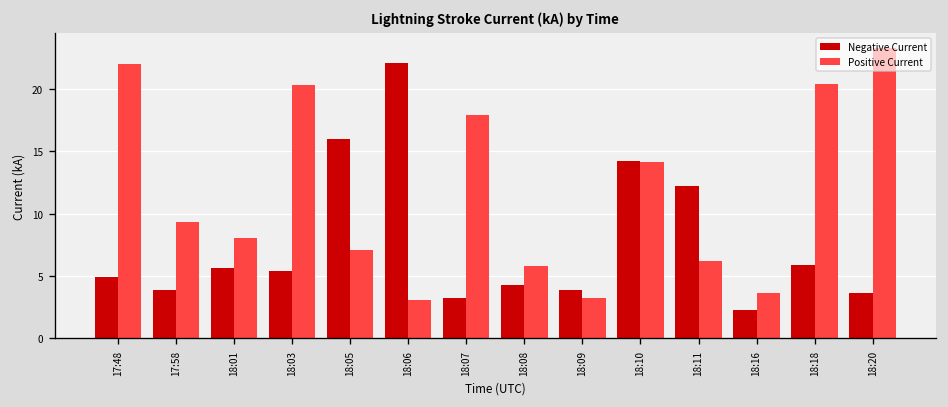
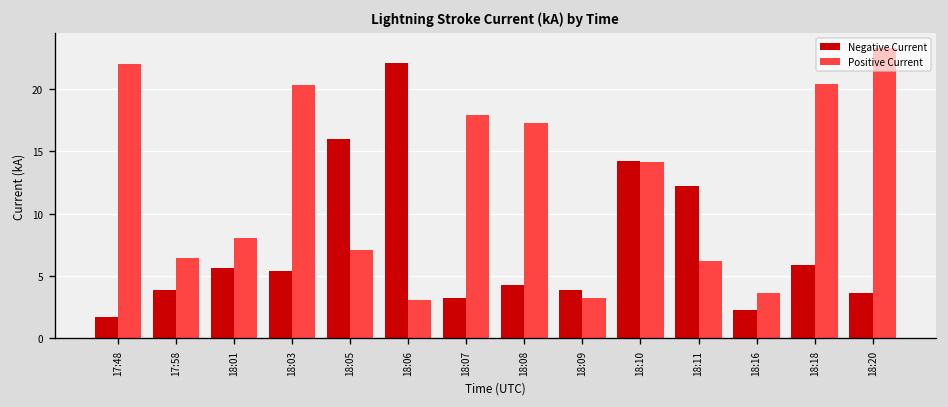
Negative Current, 17:48: 4.9 -> 1.7
Positive Current, 17:58: 9.3 -> 6.4
Positive Current, 18:08: 5.8 -> 17.3
